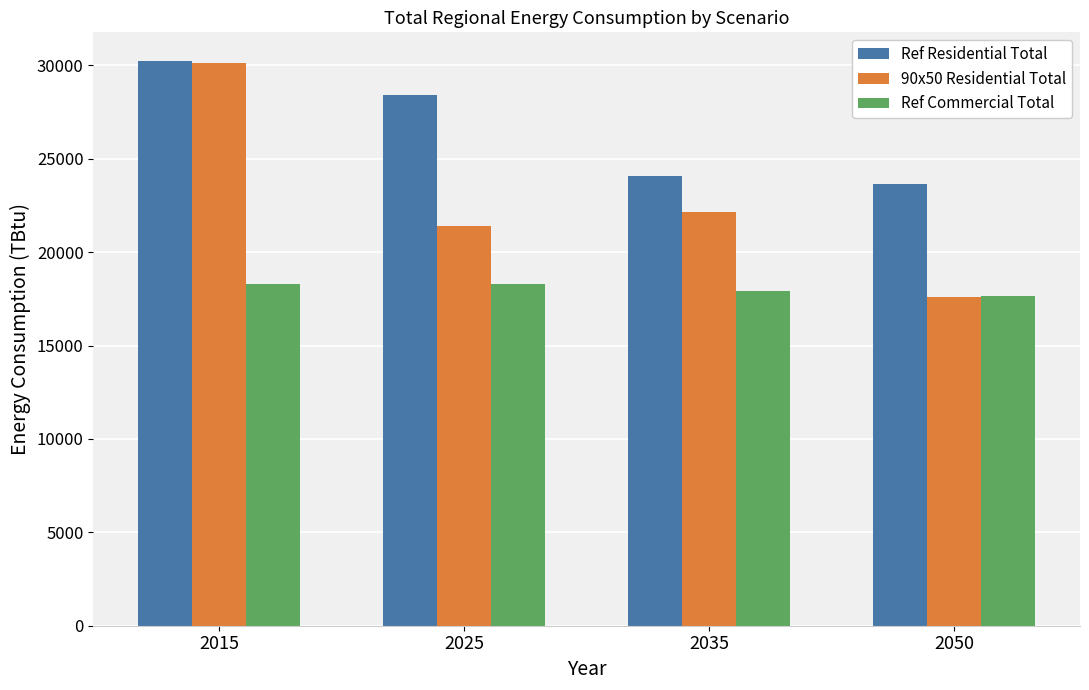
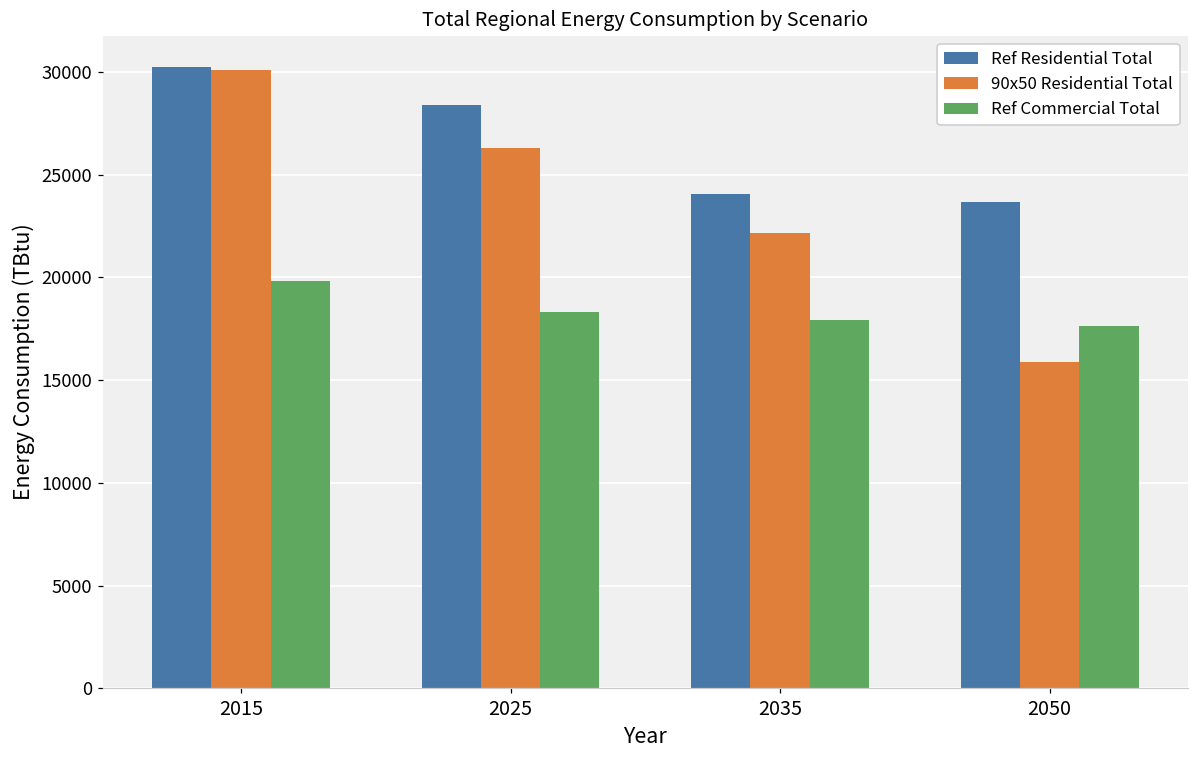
Ref Commercial Total, 2015: 18300 -> 19800
90x50 Residential Total, 2025: 21400 -> 26300
90x50 Residential Total, 2050: 17600 -> 15900
